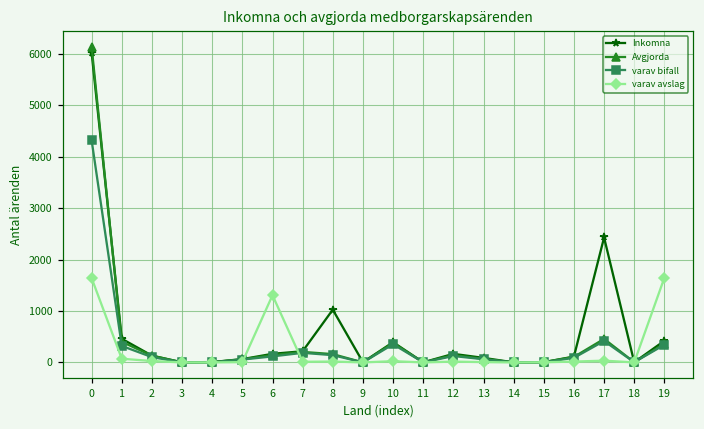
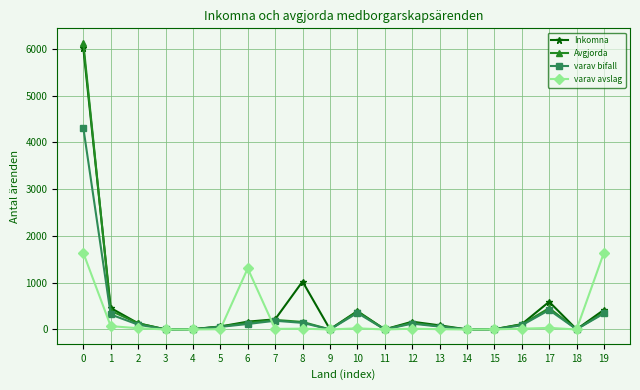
Inkomna, 17: 2400 -> 600
